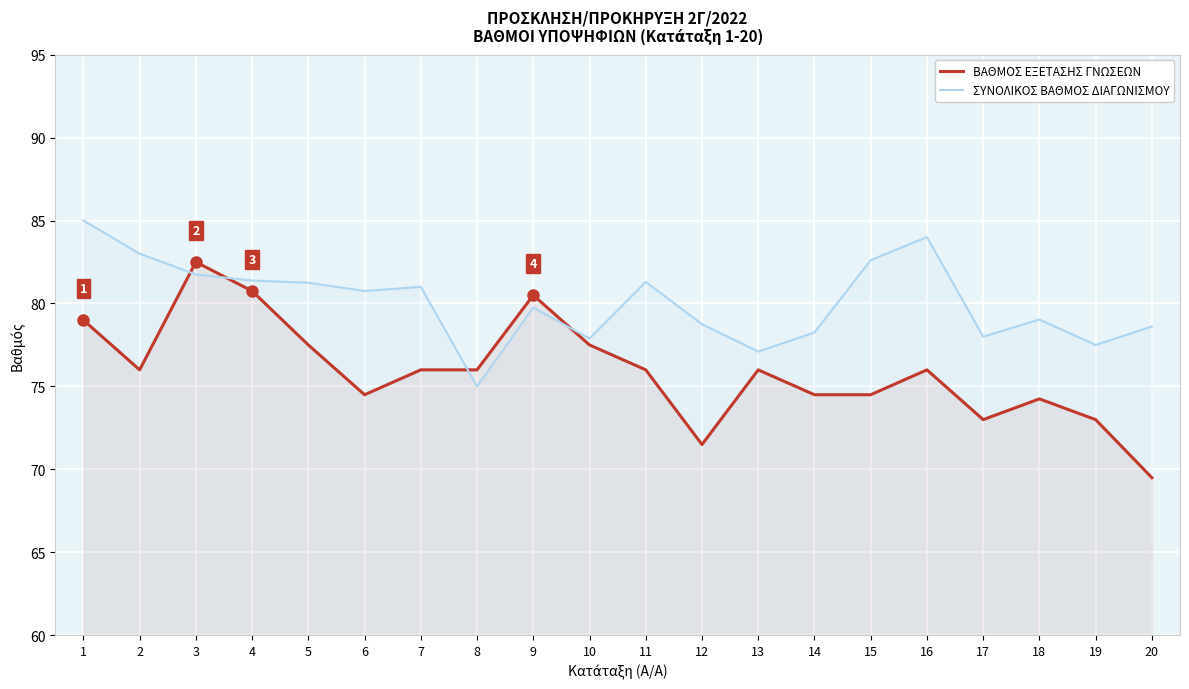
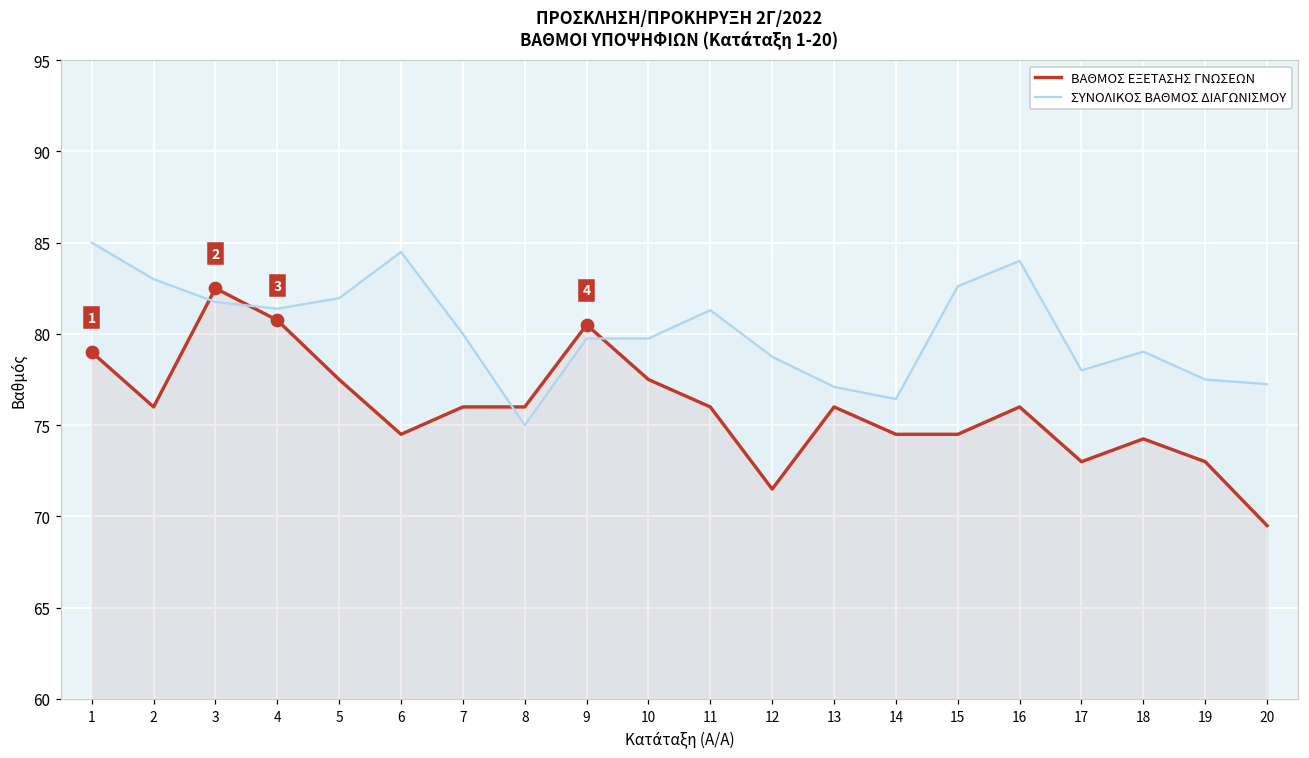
ΣΥΝΟΛΙΚΟΣ ΒΑΘΜΟΣ ΔΙΑΓΩΝΙΣΜΟΥ, 5: 81.3 -> 82.0
ΣΥΝΟΛΙΚΟΣ ΒΑΘΜΟΣ ΔΙΑΓΩΝΙΣΜΟΥ, 6: 80.8 -> 84.5
ΣΥΝΟΛΙΚΟΣ ΒΑΘΜΟΣ ΔΙΑΓΩΝΙΣΜΟΥ, 7: 81 -> 80
ΣΥΝΟΛΙΚΟΣ ΒΑΘΜΟΣ ΔΙΑΓΩΝΙΣΜΟΥ, 10: 77.9 -> 79.8
ΣΥΝΟΛΙΚΟΣ ΒΑΘΜΟΣ ΔΙΑΓΩΝΙΣΜΟΥ, 14: 78.3 -> 76.4
ΣΥΝΟΛΙΚΟΣ ΒΑΘΜΟΣ ΔΙΑΓΩΝΙΣΜΟΥ, 20: 78.6 -> 77.3
